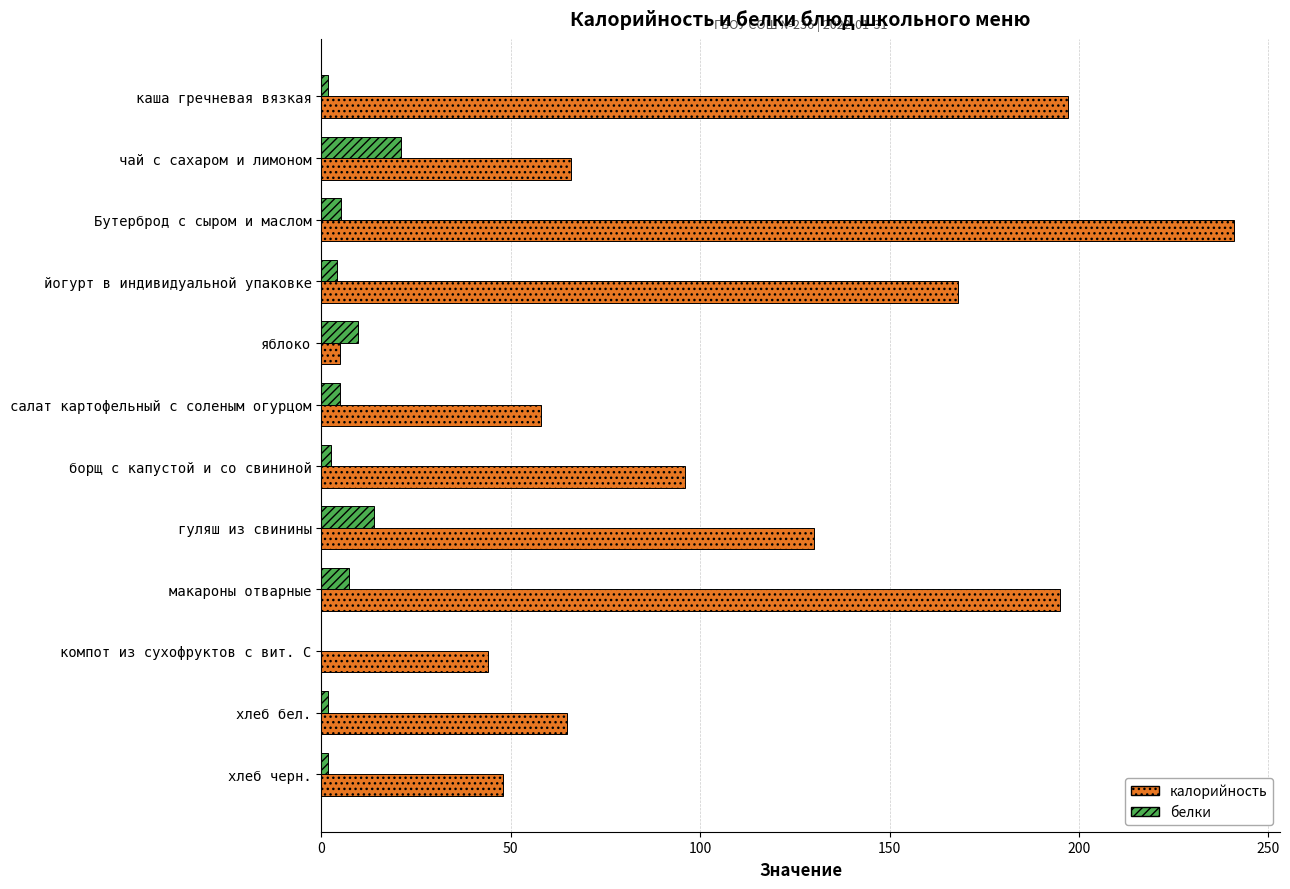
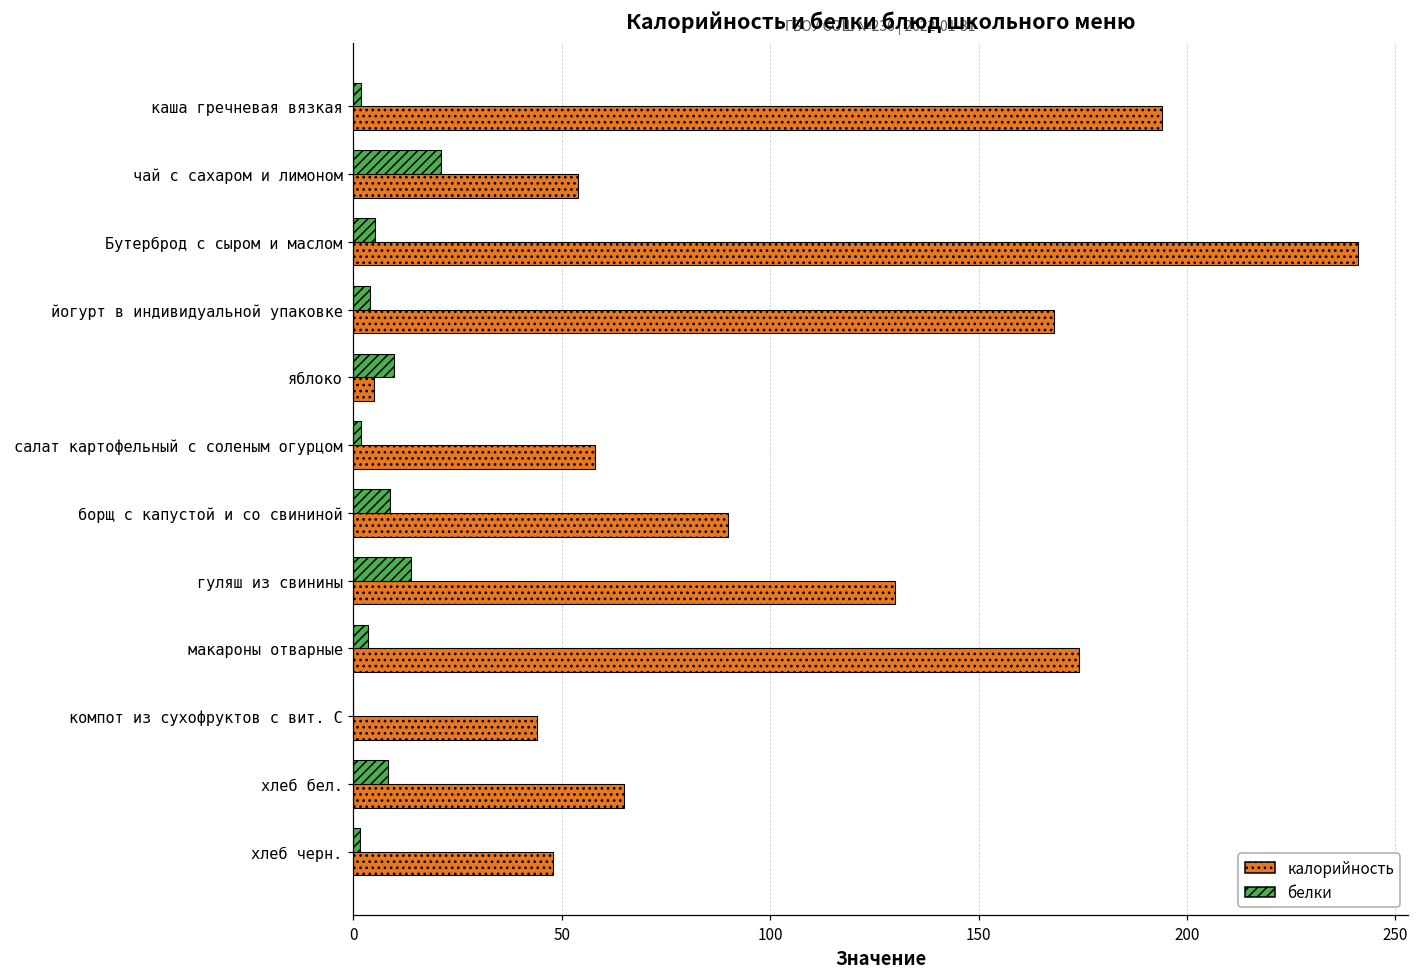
калорийность, каша гречневая вязкая: 197 -> 194
калорийность, чай с сахаром и лимоном: 66 -> 54
белки, салат картофельный с соленым огурцом: 5 -> 2
белки, борщ с капустой и со свининой: 3 -> 9
калорийность, борщ с капустой и со свининой: 96 -> 90
белки, макароны отварные: 7 -> 4
калорийность, макароны отварные: 195 -> 174
белки, хлеб бел.: 2 -> 8
